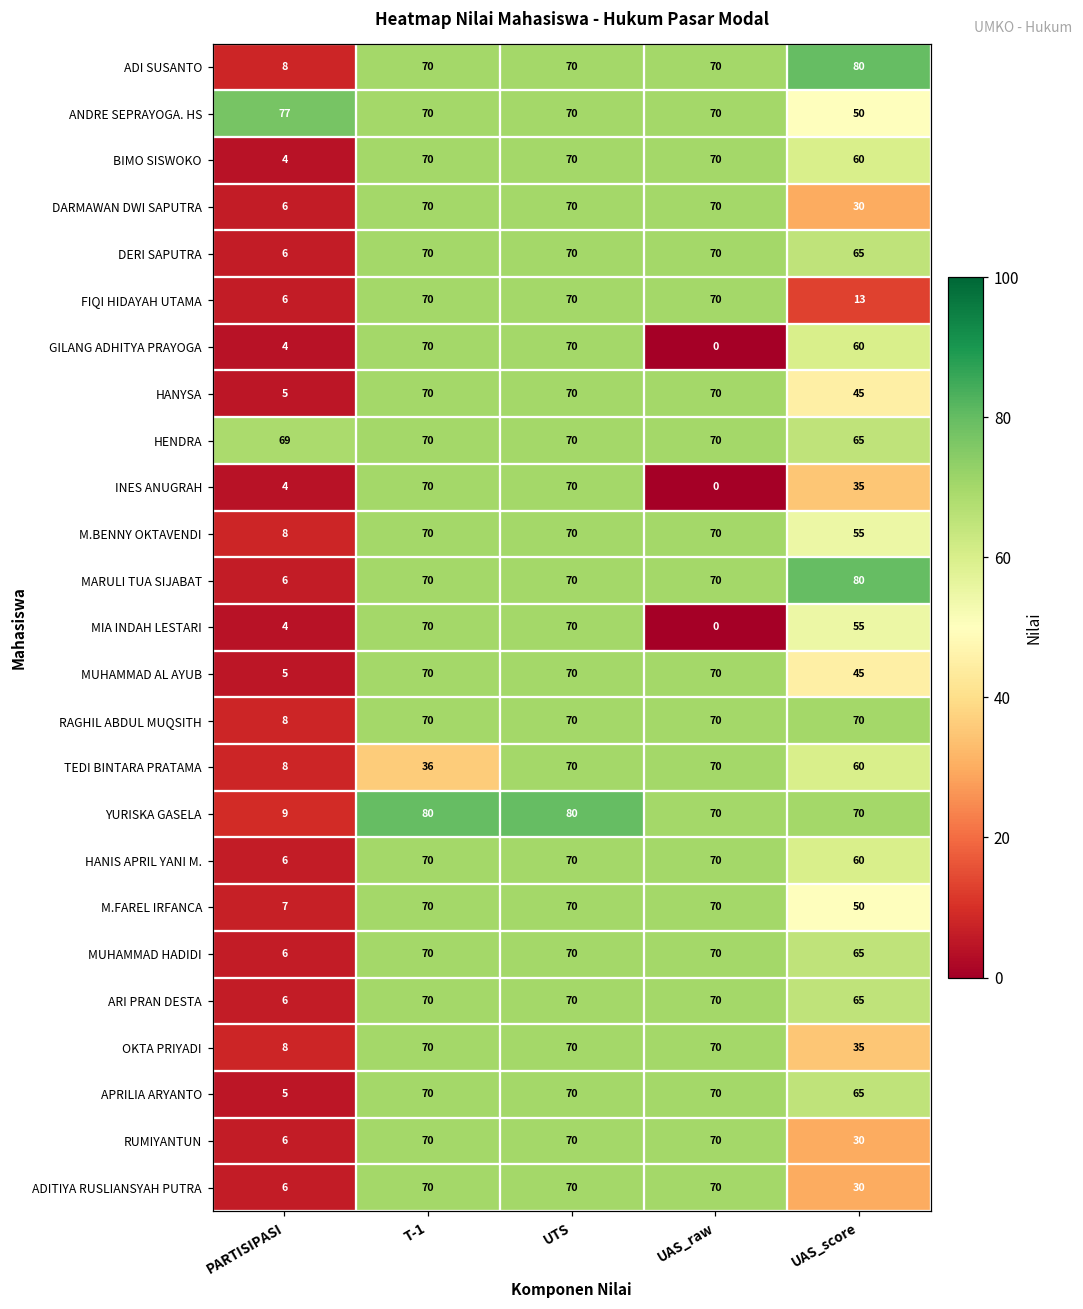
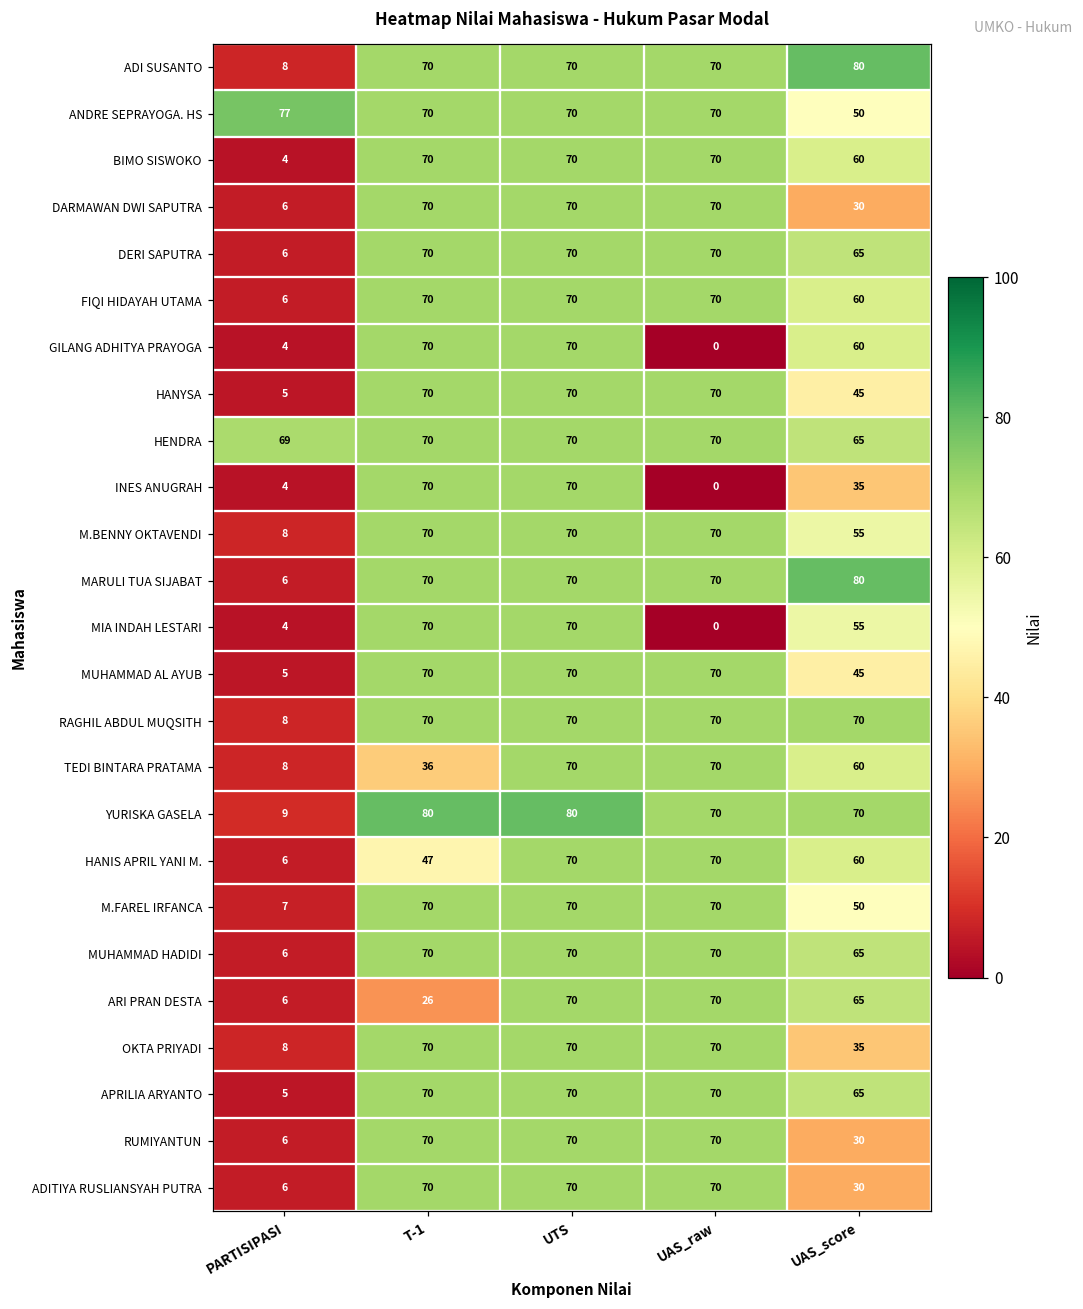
FIQI HIDAYAH UTAMA, UAS_score: 13 -> 60
HANIS APRIL YANI M., T-1: 70 -> 47
ARI PRAN DESTA, T-1: 70 -> 26
